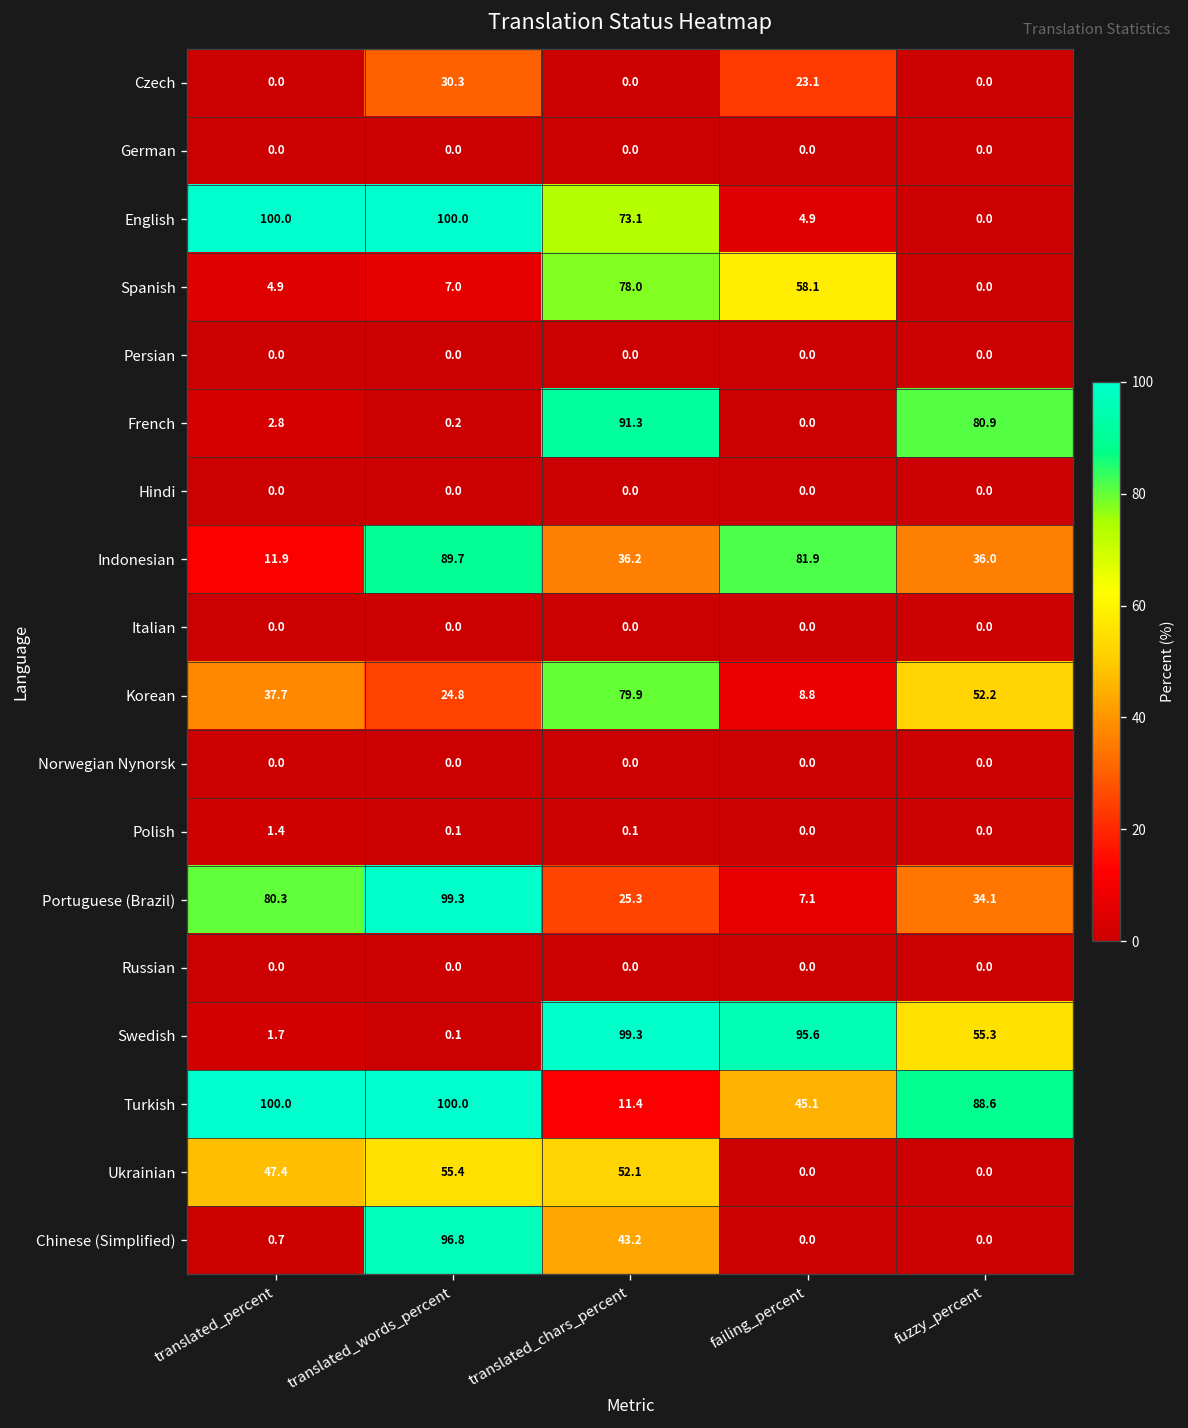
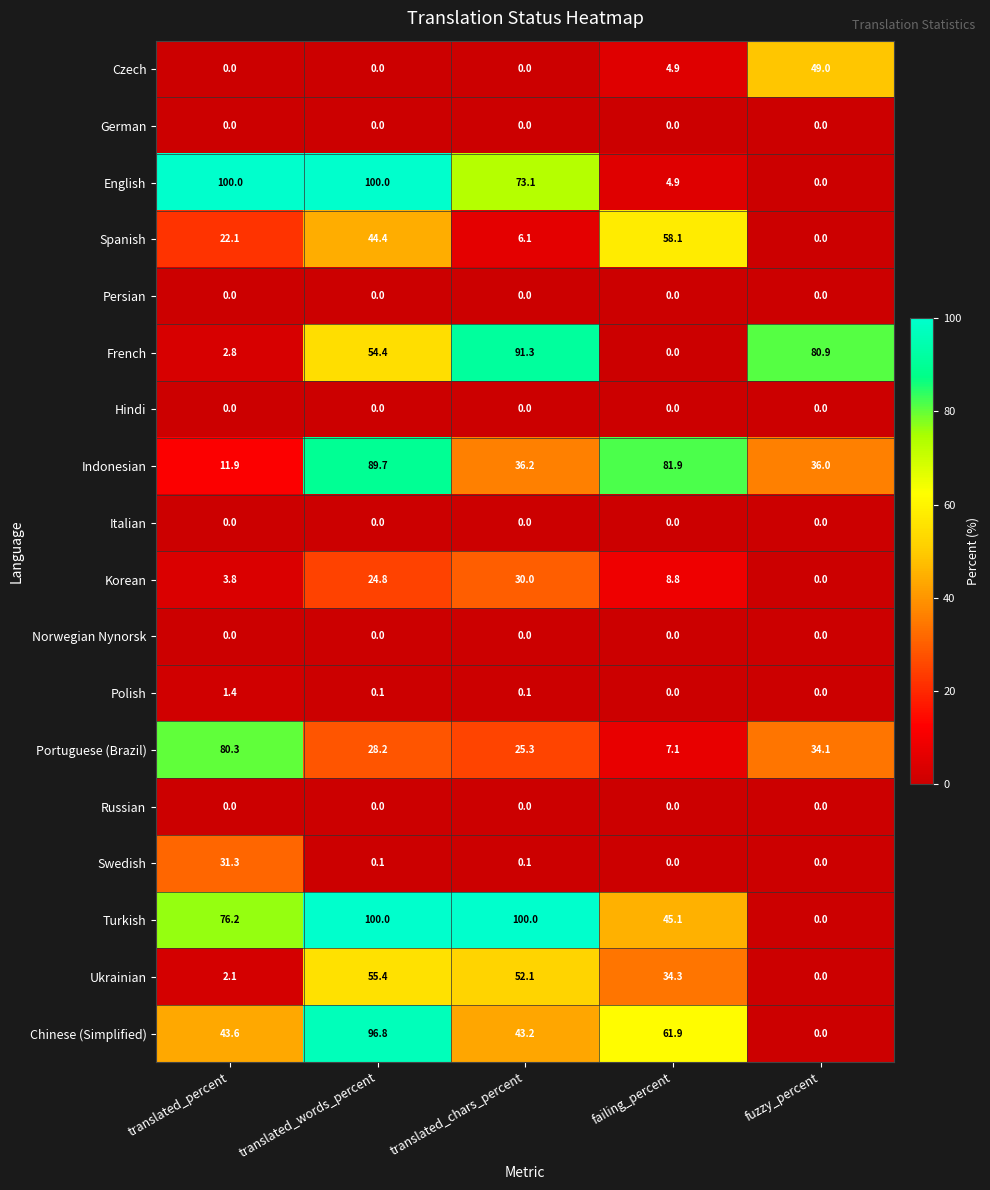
Czech, translated_words_percent: 30.3 -> 0.0
Czech, failing_percent: 23.1 -> 4.9
Czech, fuzzy_percent: 0.0 -> 49.0
Spanish, translated_percent: 4.9 -> 22.1
Spanish, translated_words_percent: 7.0 -> 44.4
Spanish, translated_chars_percent: 78.0 -> 6.1
French, translated_words_percent: 0.2 -> 54.4
Korean, translated_percent: 37.7 -> 3.8
Korean, translated_chars_percent: 79.9 -> 30.0
Korean, fuzzy_percent: 52.2 -> 0.0
Portuguese (Brazil), translated_words_percent: 99.3 -> 28.2
Swedish, translated_percent: 1.7 -> 31.3
Swedish, translated_chars_percent: 99.3 -> 0.1
Swedish, failing_percent: 95.6 -> 0.0
Swedish, fuzzy_percent: 55.3 -> 0.0
Turkish, translated_percent: 100.0 -> 76.2
Turkish, translated_chars_percent: 11.4 -> 100.0
Turkish, fuzzy_percent: 88.6 -> 0.0
Ukrainian, translated_percent: 47.4 -> 2.1
Ukrainian, failing_percent: 0.0 -> 34.3
Chinese (Simplified), translated_percent: 0.7 -> 43.6
Chinese (Simplified), failing_percent: 0.0 -> 61.9
